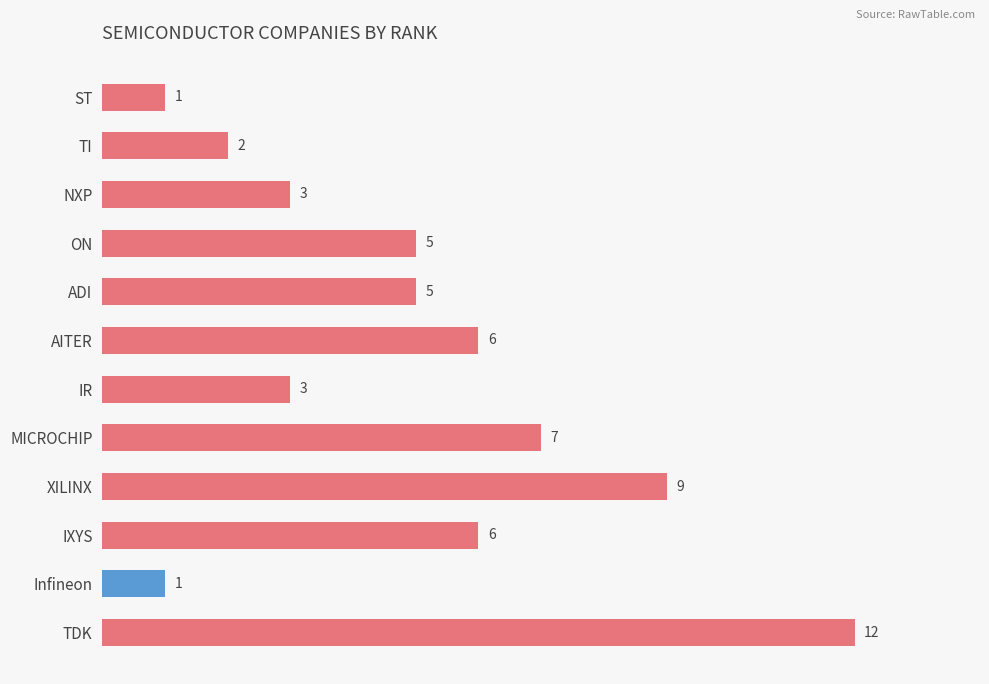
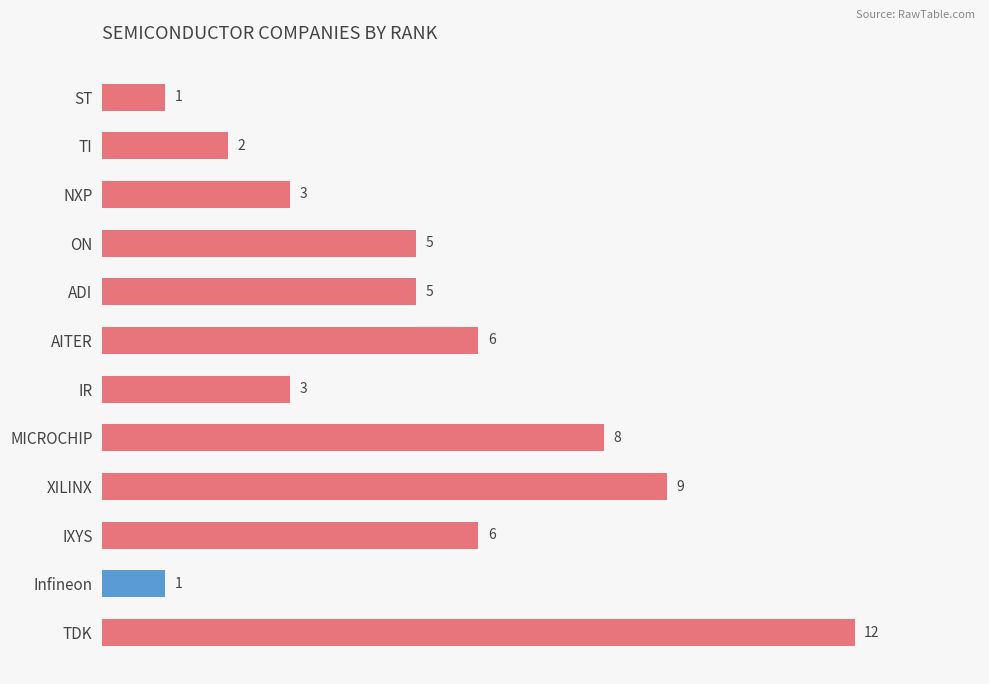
MICROCHIP: 7 -> 8
